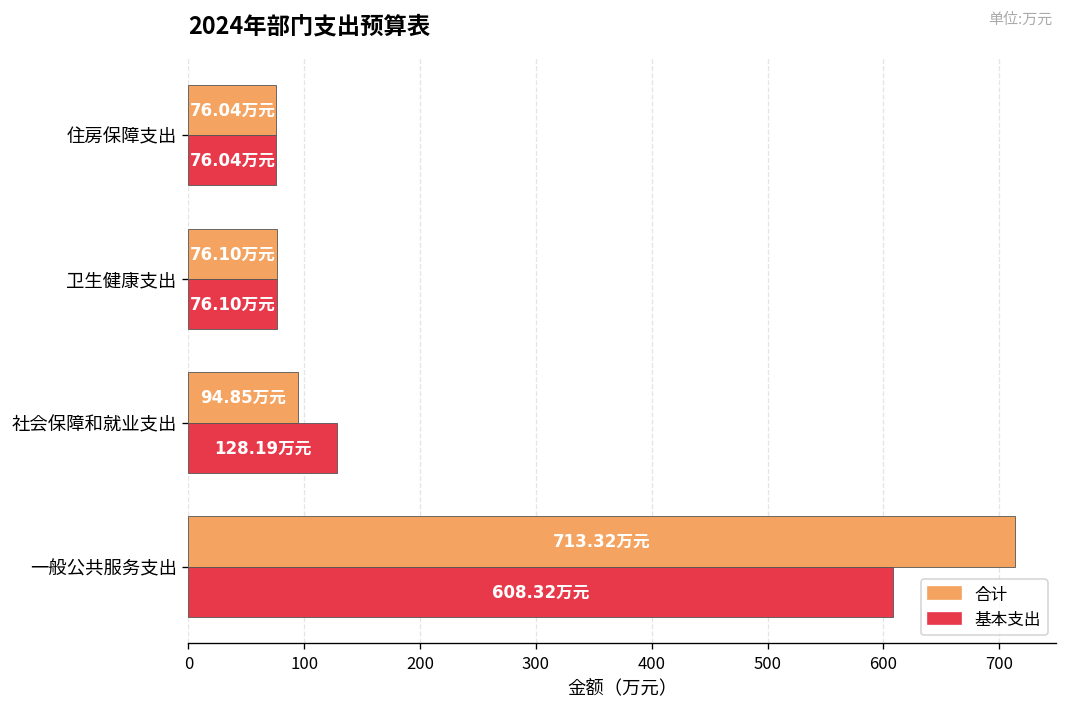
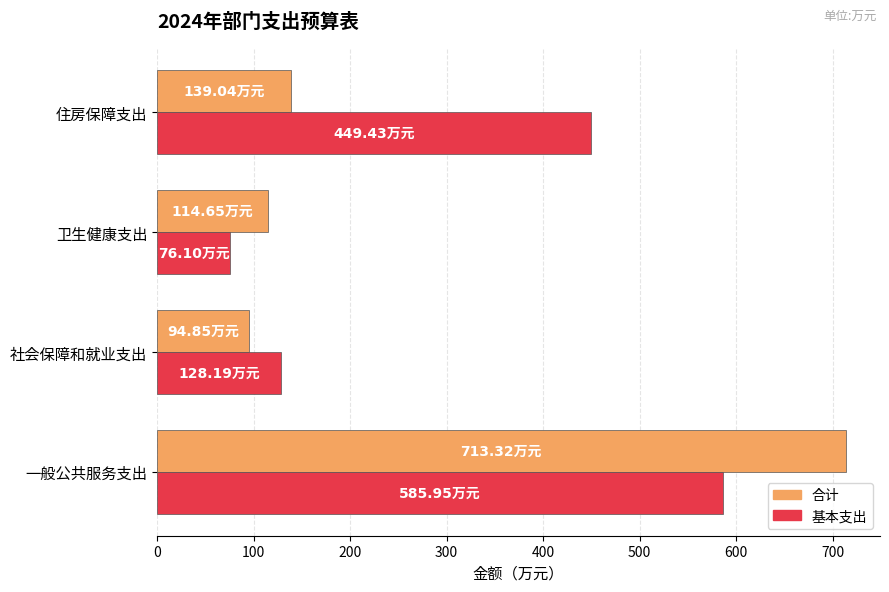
合计, 住房保障支出: 76.04 -> 139.04
基本支出, 住房保障支出: 76.04 -> 449.43
合计, 卫生健康支出: 76.10 -> 114.65
基本支出, 一般公共服务支出: 608.32 -> 585.95
